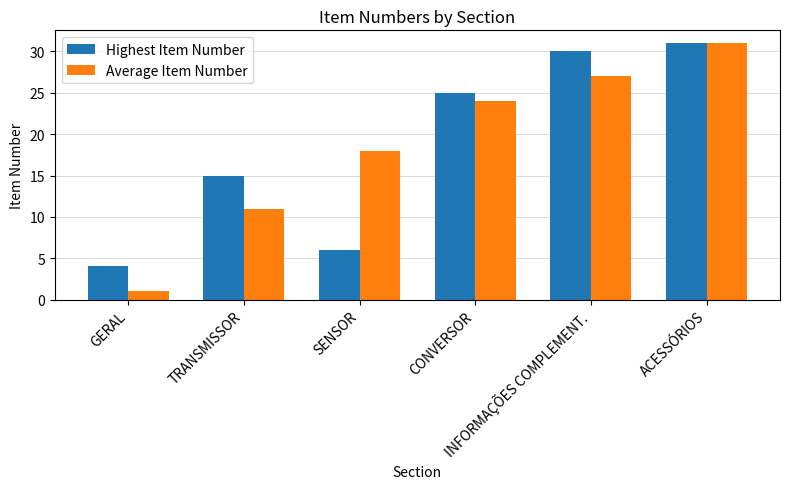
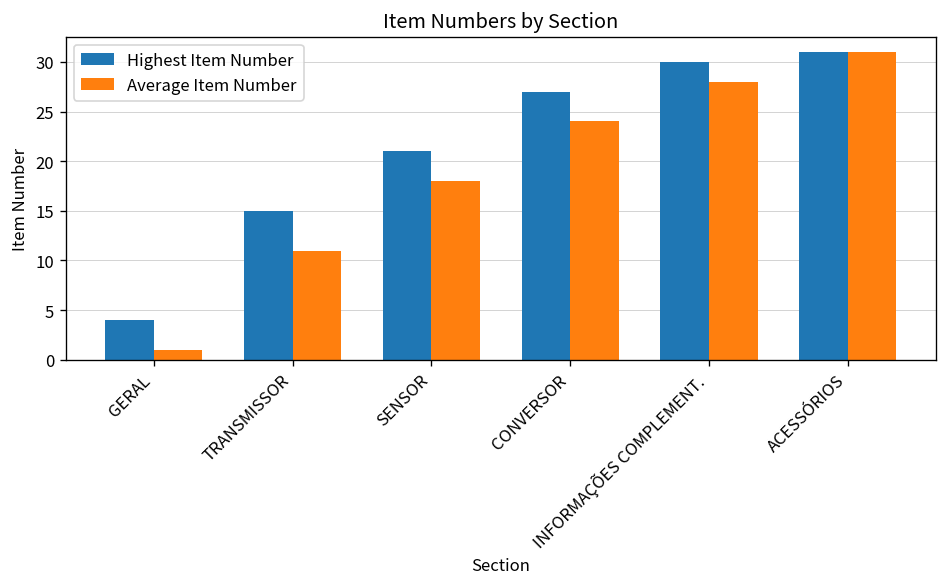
Highest Item Number, SENSOR: 6 -> 21
Highest Item Number, CONVERSOR: 25 -> 27
Average Item Number, INFORMAÇÕES COMPLEMENT.: 27 -> 28
